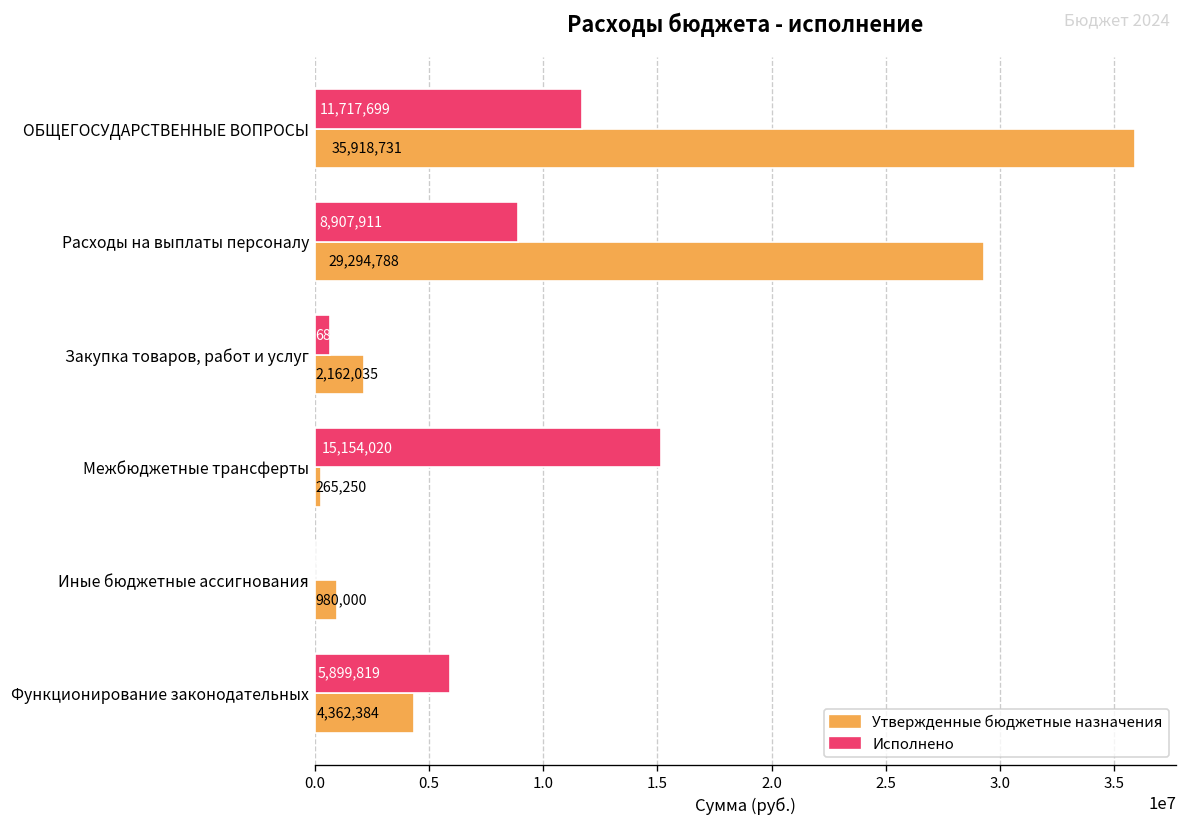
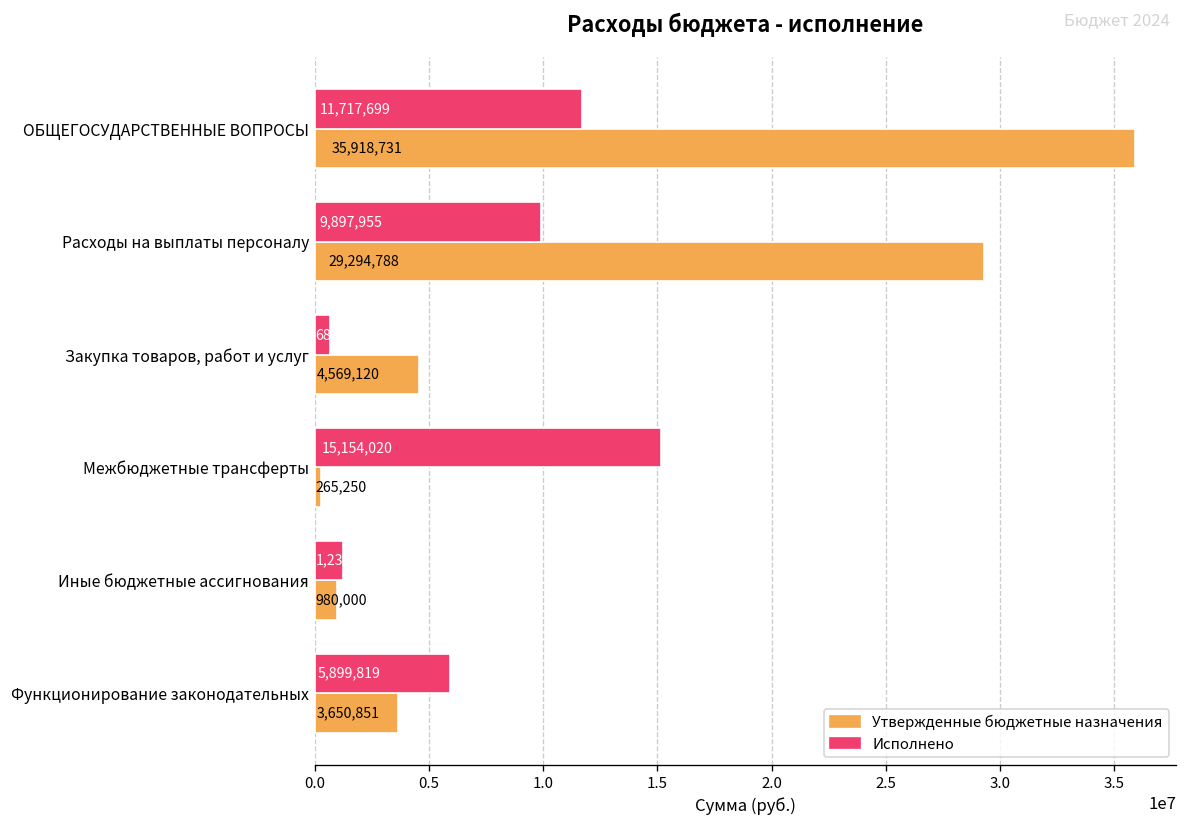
Исполнено, Расходы на выплаты персоналу: 8,907,911 -> 9,897,955
Утвержденные бюджетные назначения, Закупка товаров, работ и услуг: 2,162,035 -> 4,569,120
Исполнено, Иные бюджетные ассигнования: 0 -> 1200000
Утвержденные бюджетные назначения, Функционирование законодательных: 4,362,384 -> 3,650,851
